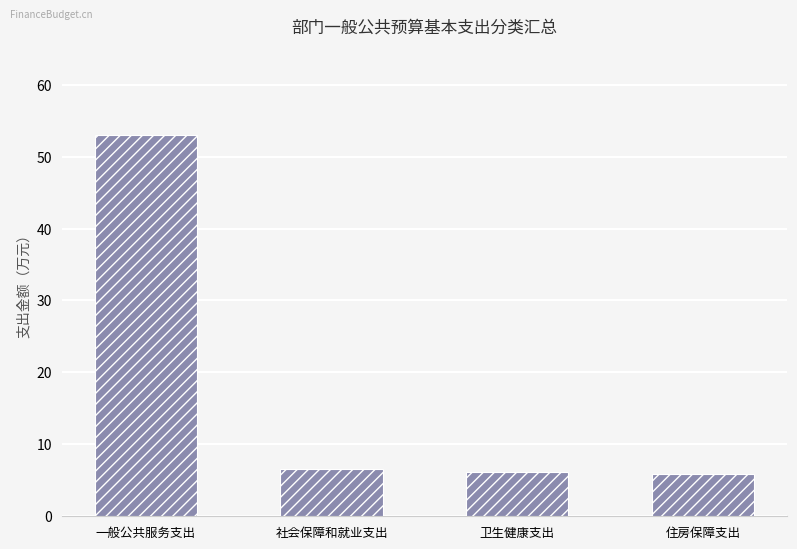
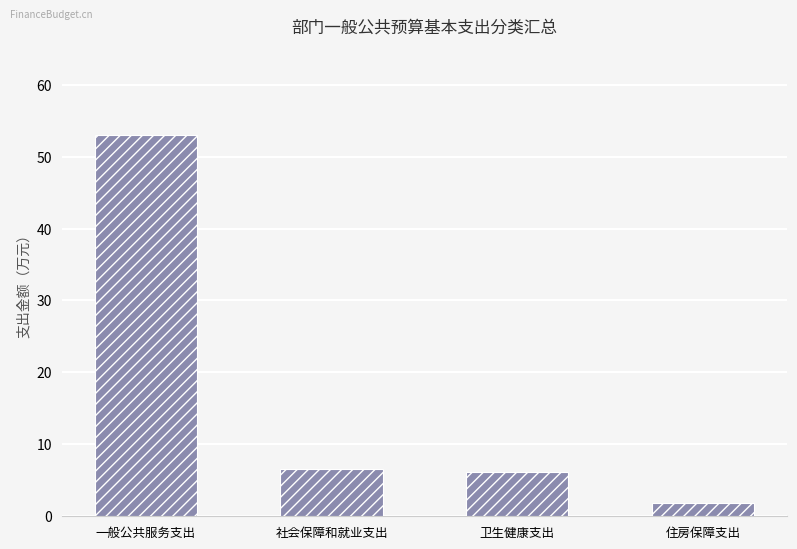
住房保障支出: 6 -> 2
